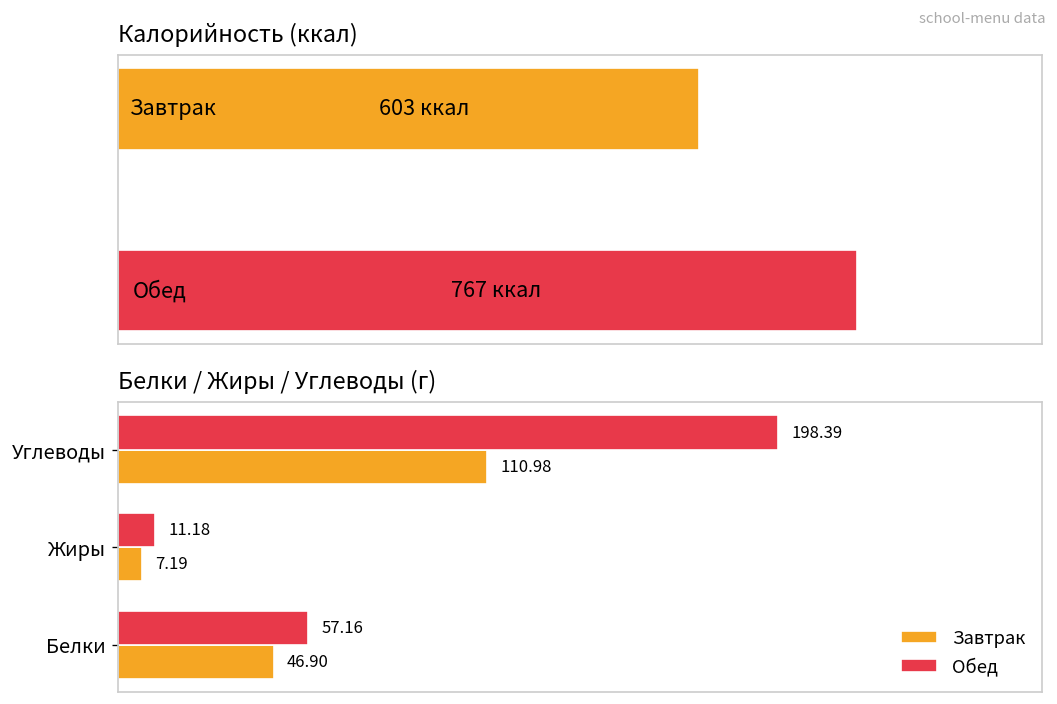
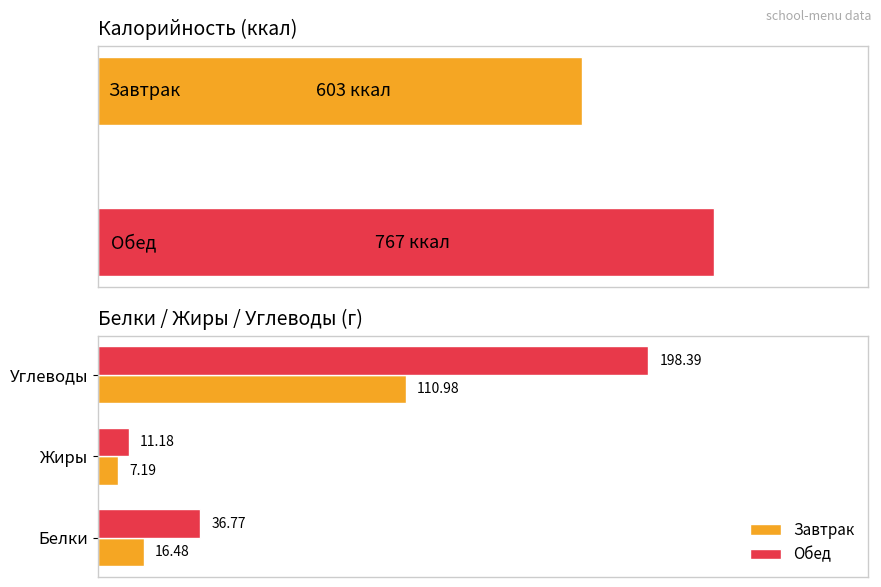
Белки / Жиры / Углеводы (г), Обед, Белки: 57.16 -> 36.77
Белки / Жиры / Углеводы (г), Завтрак, Белки: 46.90 -> 16.48
